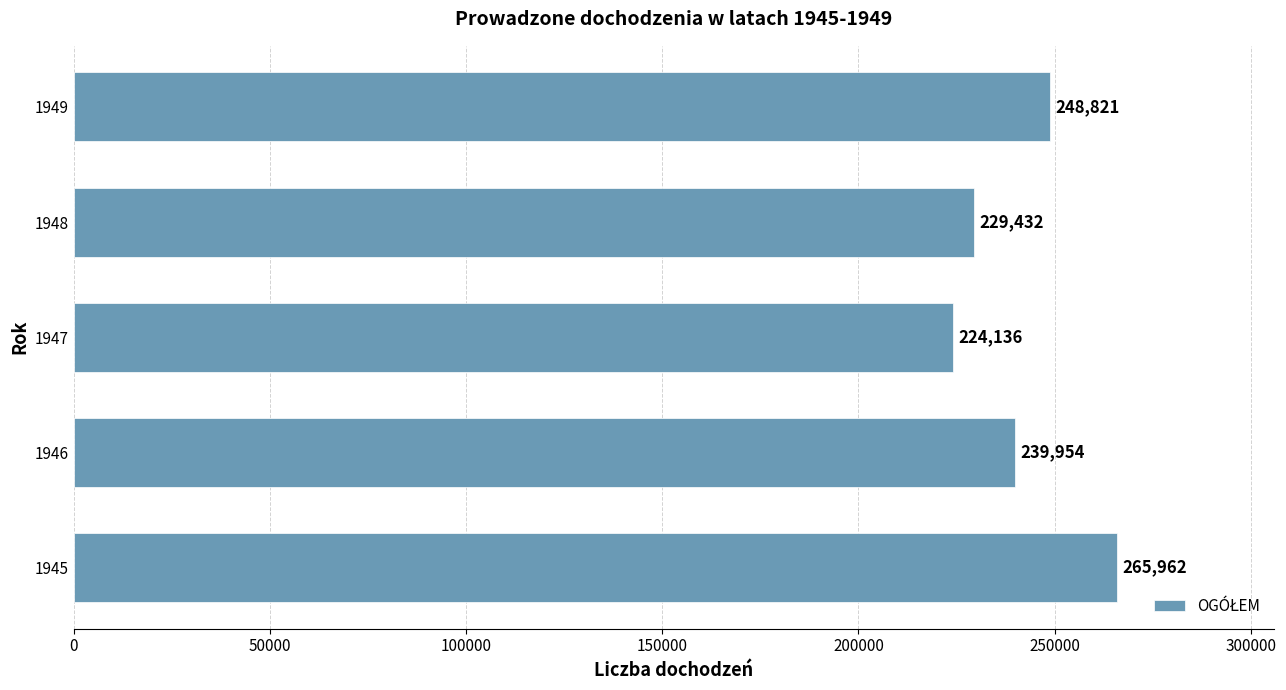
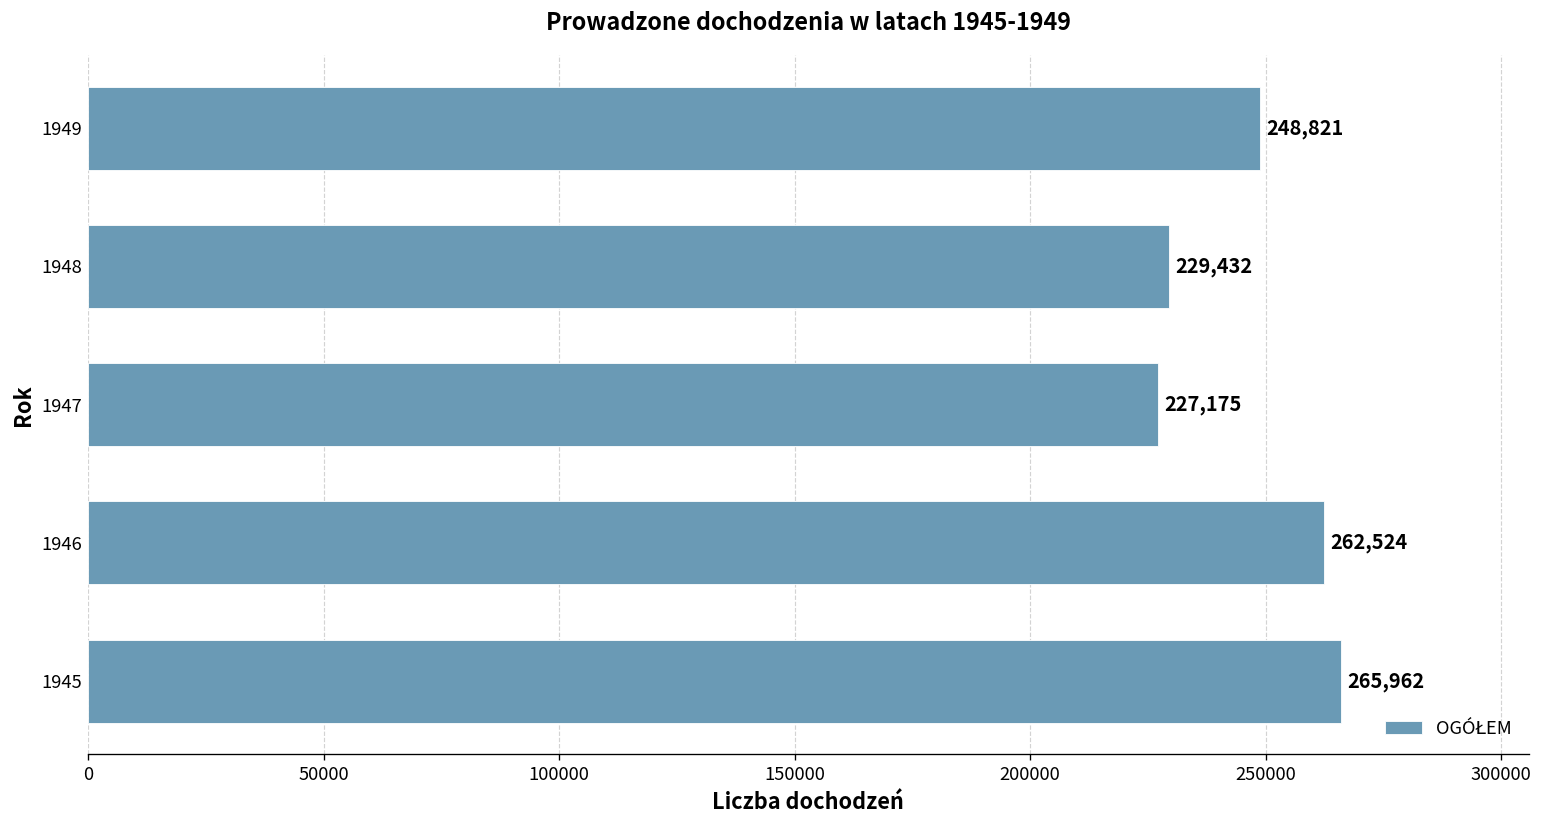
1947: 224,136 -> 227,175
1946: 239,954 -> 262,524
